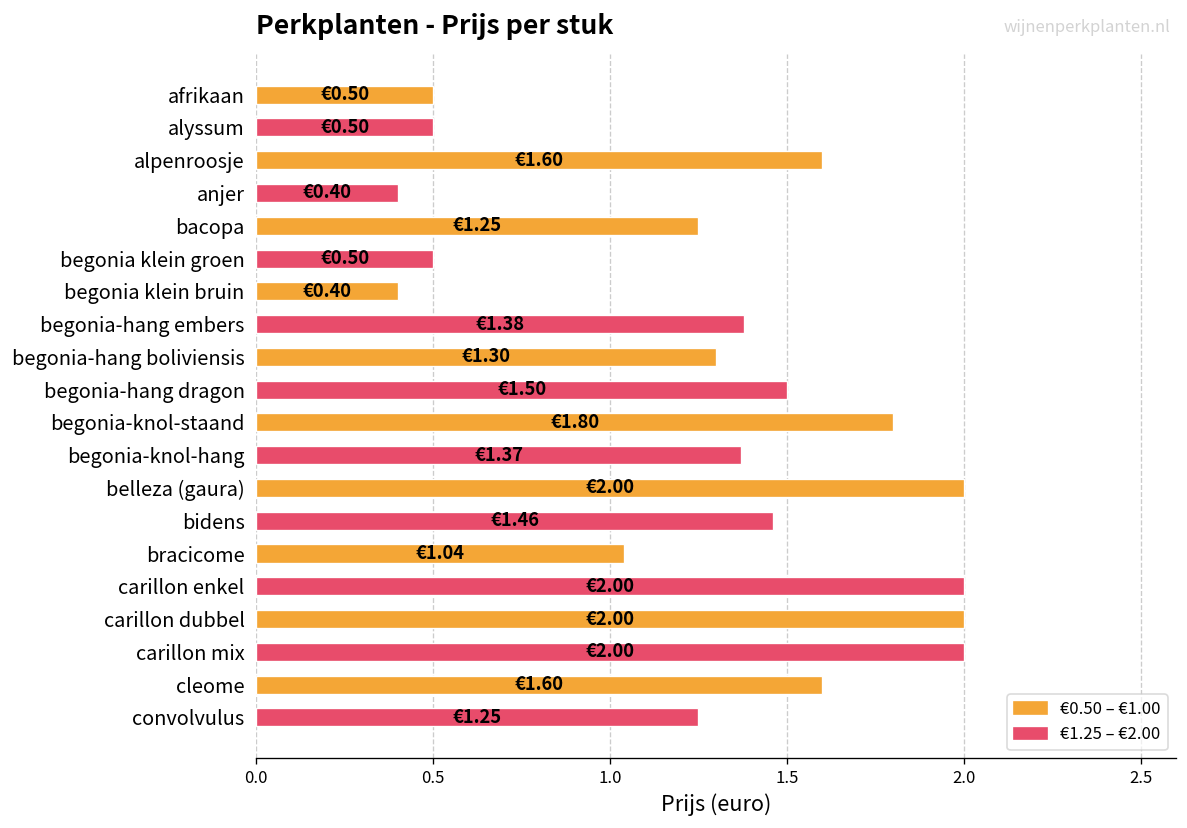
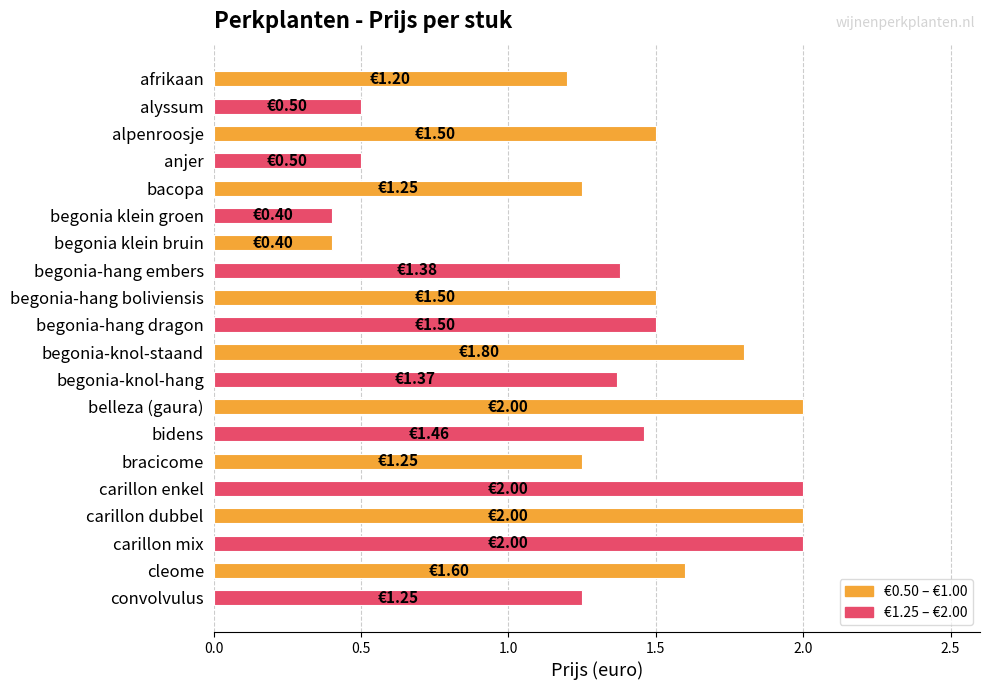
afrikaan: €0.50 -> €1.20
alpenroosje: €1.60 -> €1.50
anjer: €0.40 -> €0.50
begonia klein groen: €0.50 -> €0.40
begonia-hang boliviensis: €1.30 -> €1.50
bracicome: €1.04 -> €1.25
